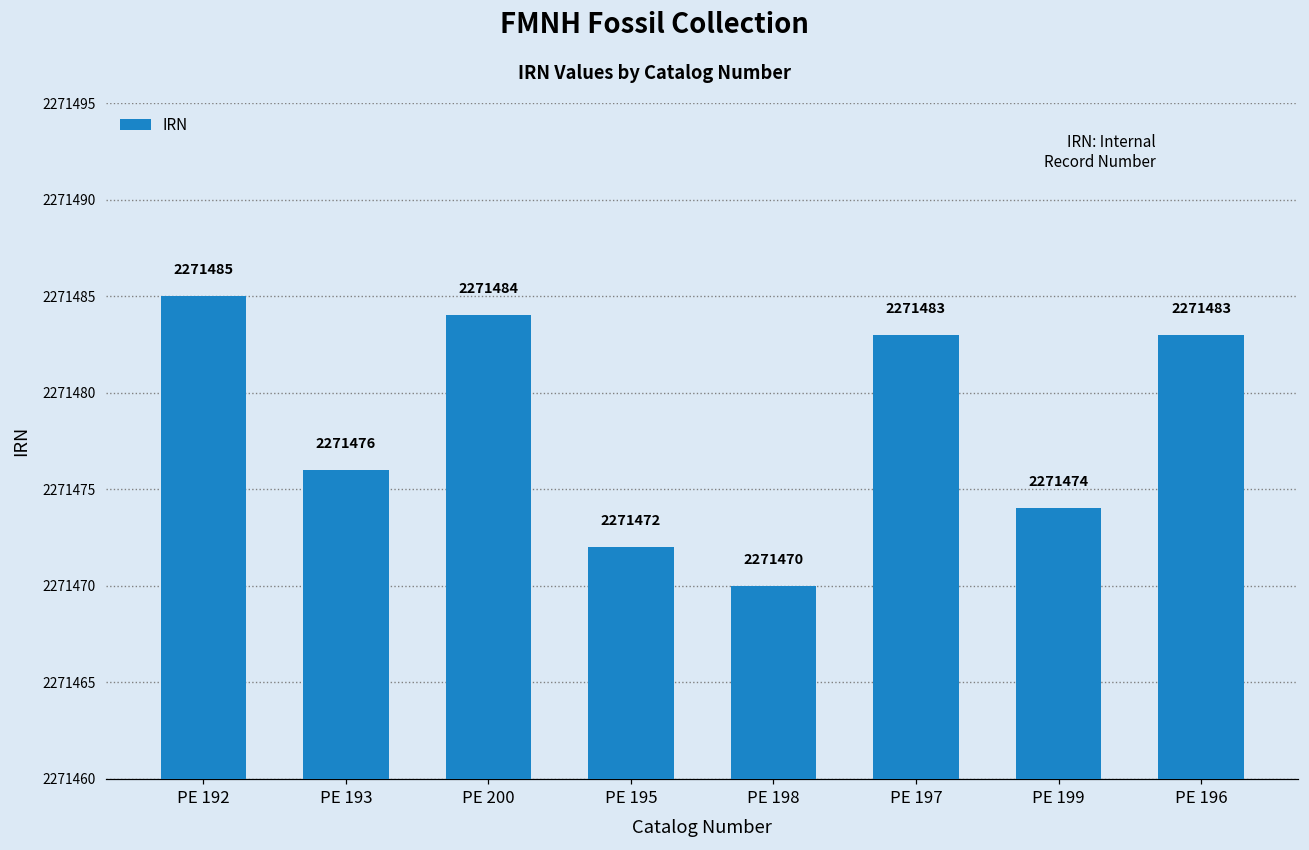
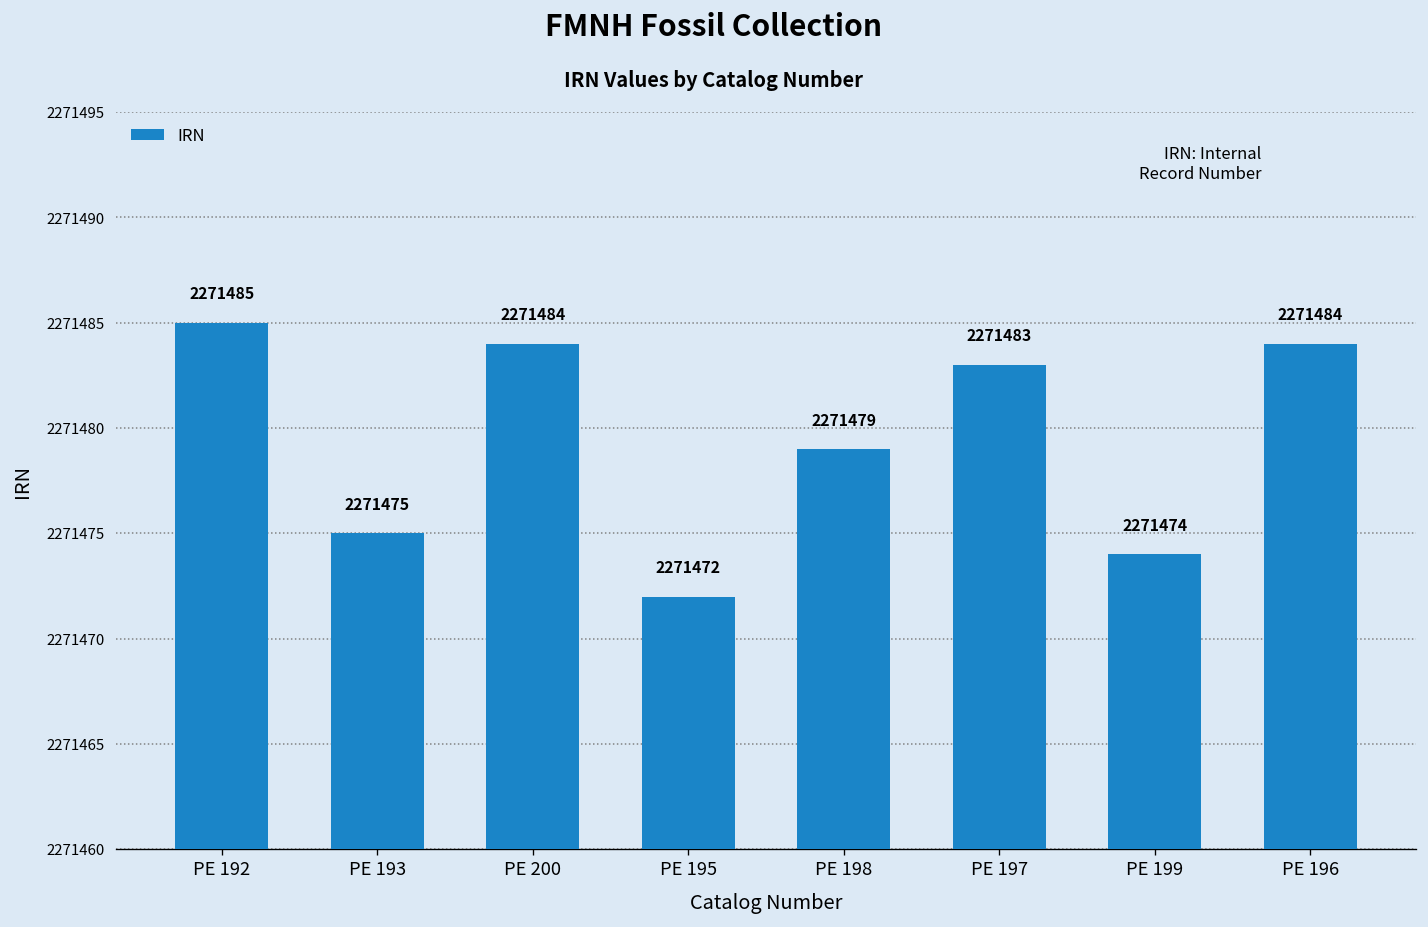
PE 193: 2271476 -> 2271475
PE 198: 2271470 -> 2271479
PE 196: 2271483 -> 2271484
